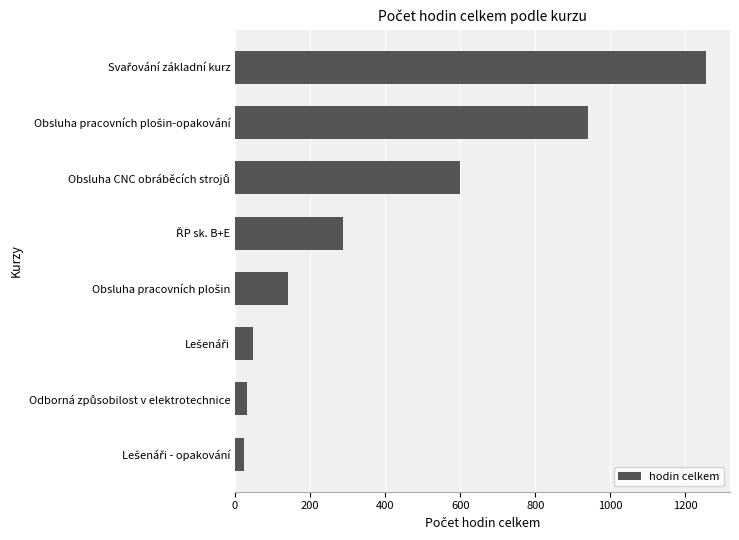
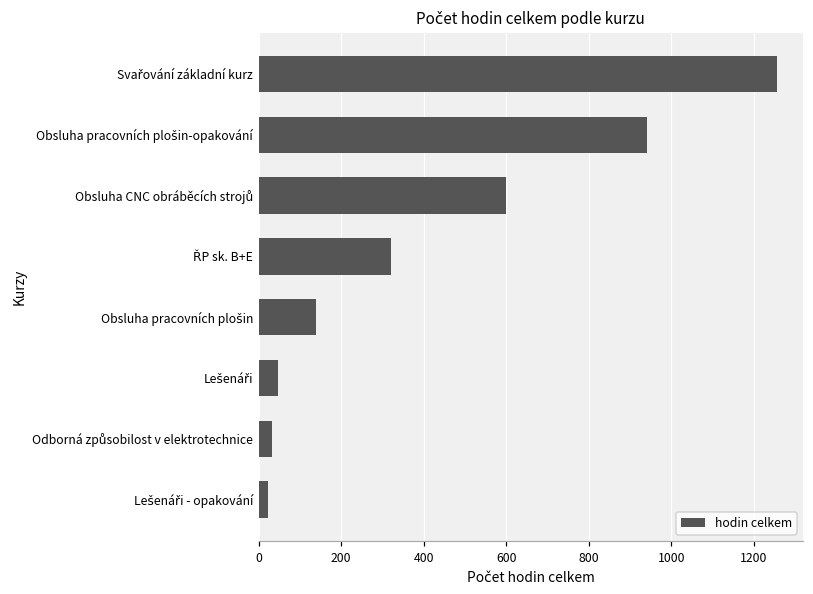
ŘP sk. B+E: 290 -> 320
